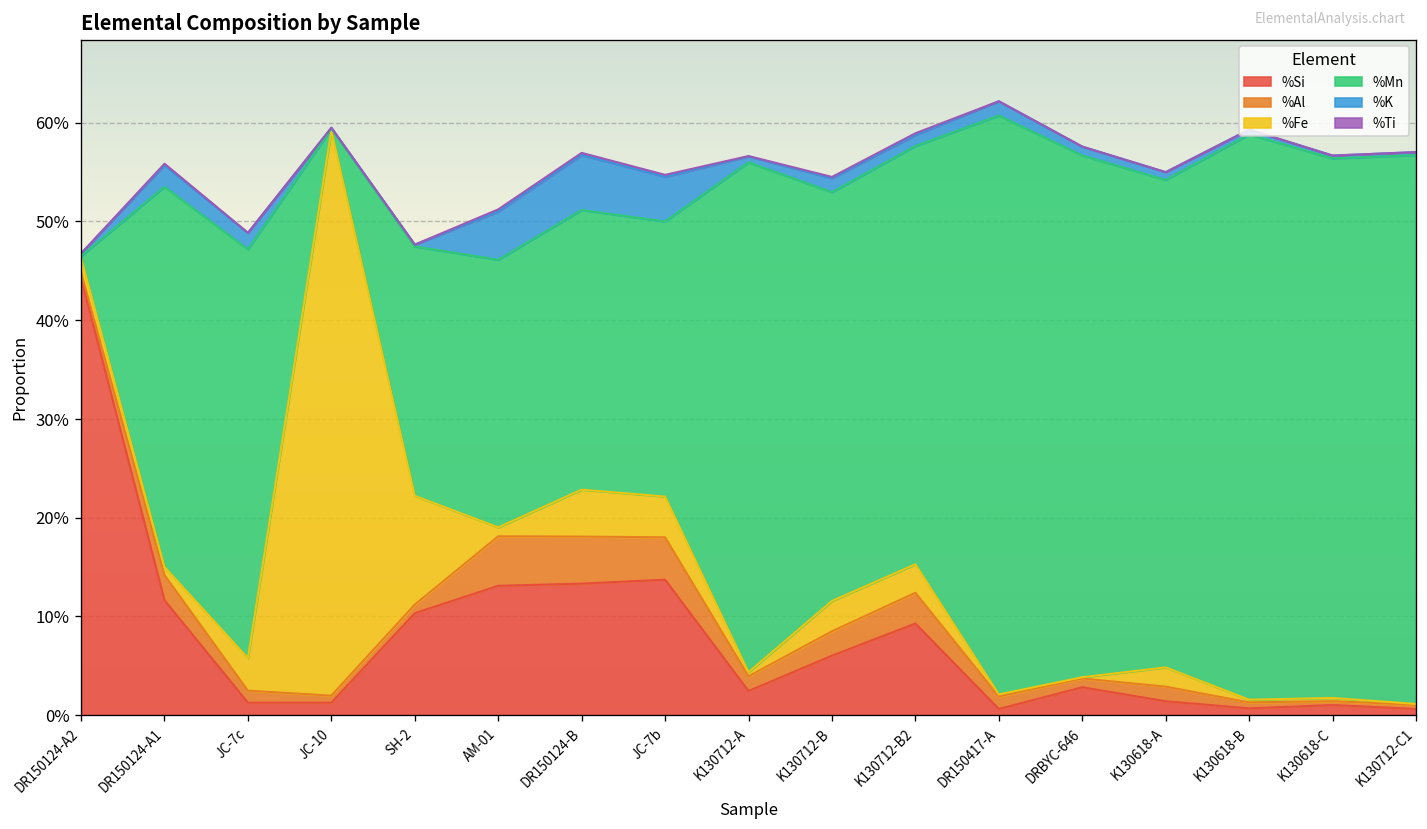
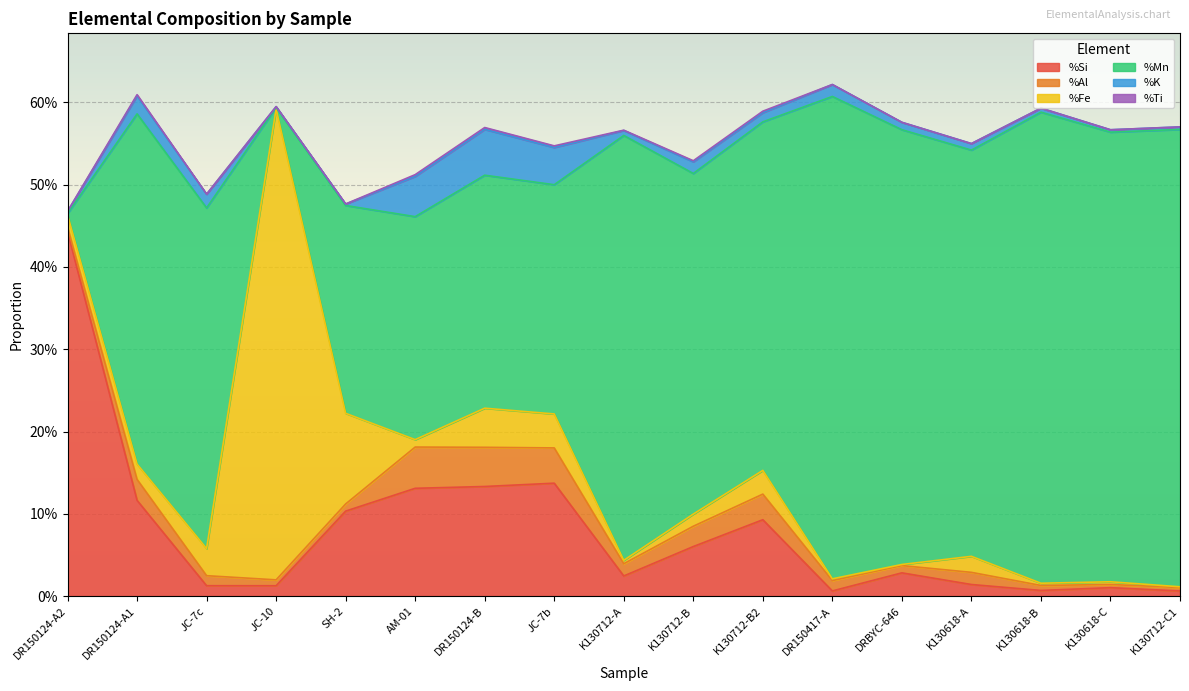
%Fe, DR150124-A1: 1% -> 2%
%Mn, DR150124-A1: 38% -> 43%
%Fe, K130712-B: 3% -> 1%
